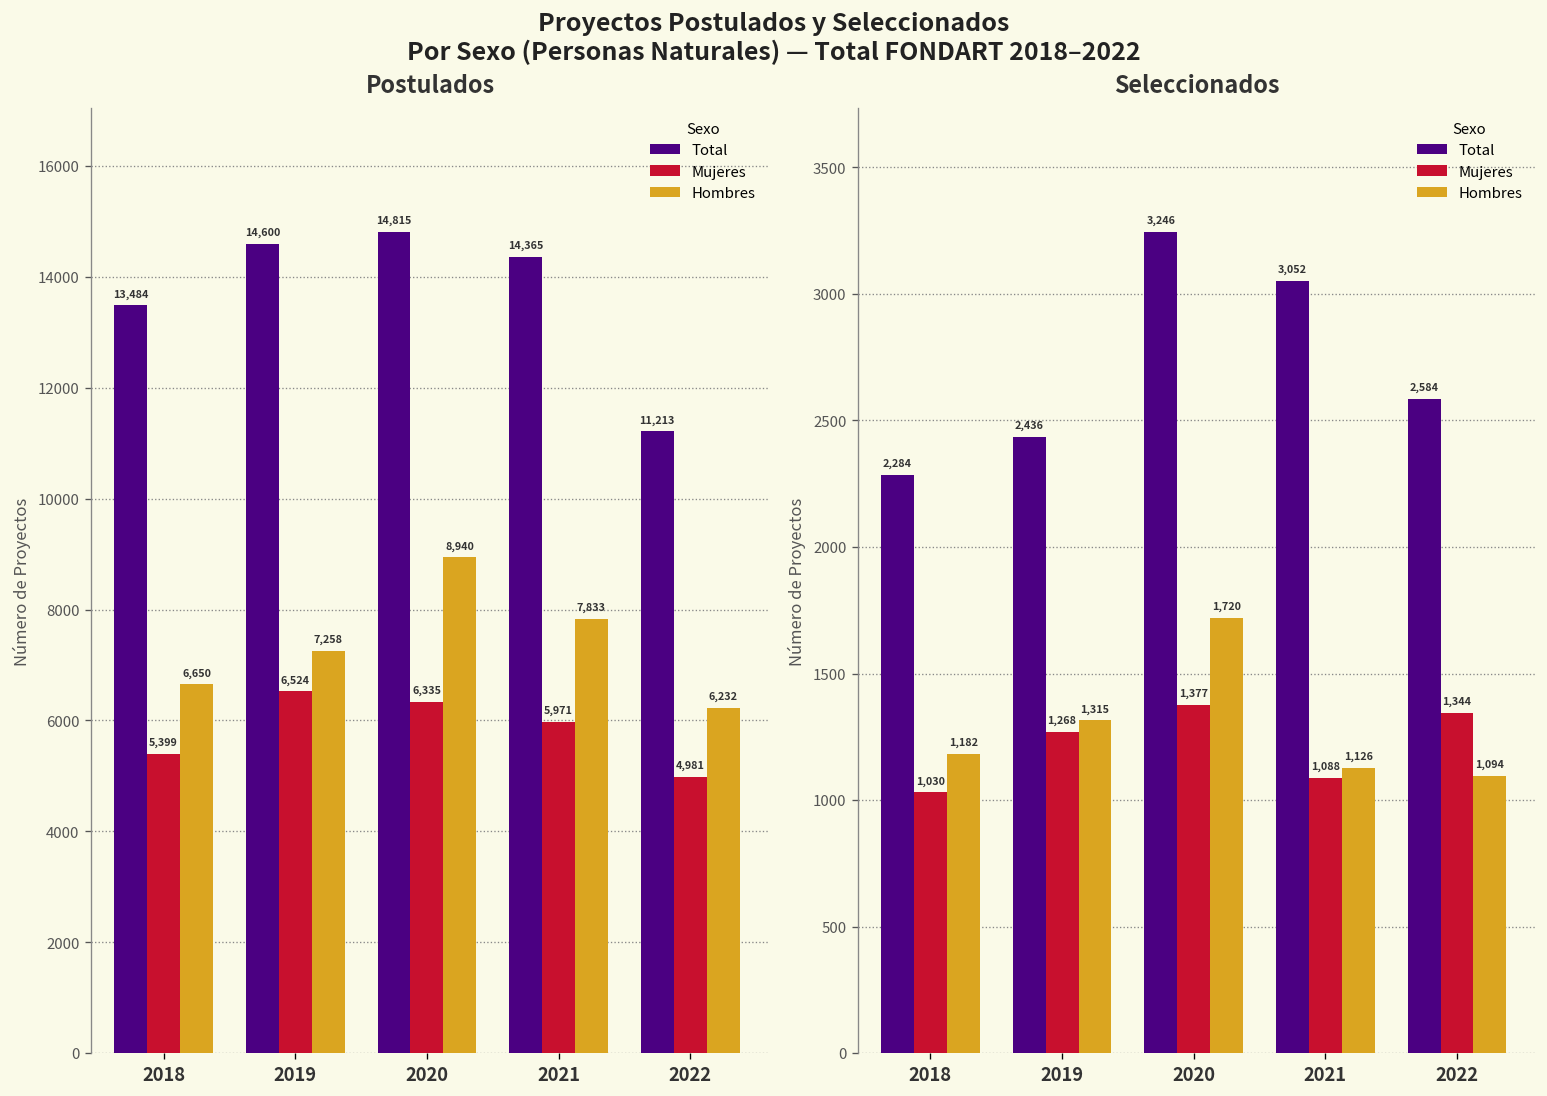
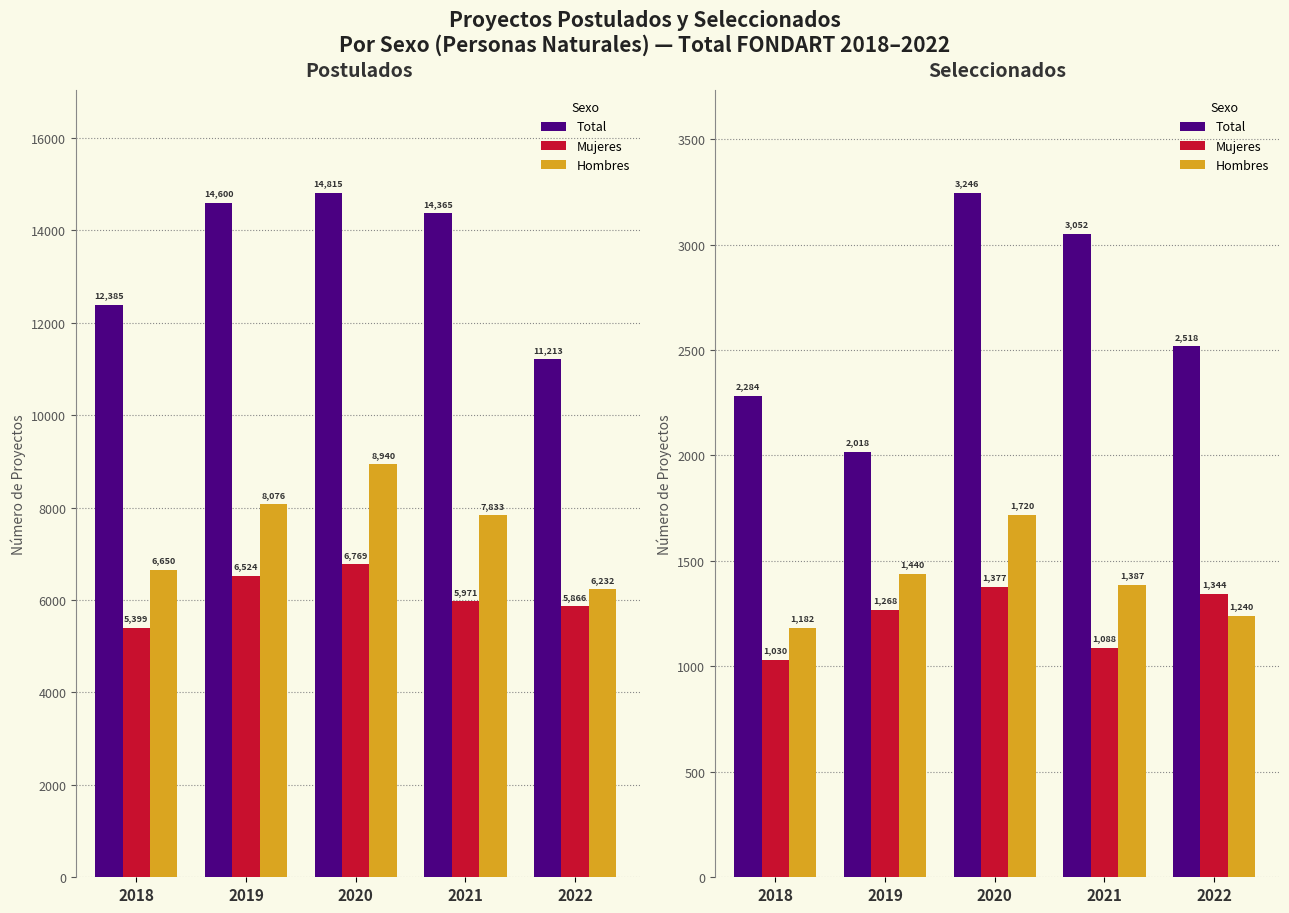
Postulados, Total, 2018: 13,484 -> 12,385
Postulados, Hombres, 2019: 7,258 -> 8,076
Postulados, Mujeres, 2020: 6,335 -> 6,769
Postulados, Mujeres, 2022: 4,981 -> 5,866
Seleccionados, Total, 2019: 2,436 -> 2,018
Seleccionados, Hombres, 2019: 1,315 -> 1,440
Seleccionados, Hombres, 2021: 1,126 -> 1,387
Seleccionados, Total, 2022: 2,584 -> 2,518
Seleccionados, Hombres, 2022: 1,094 -> 1,240
